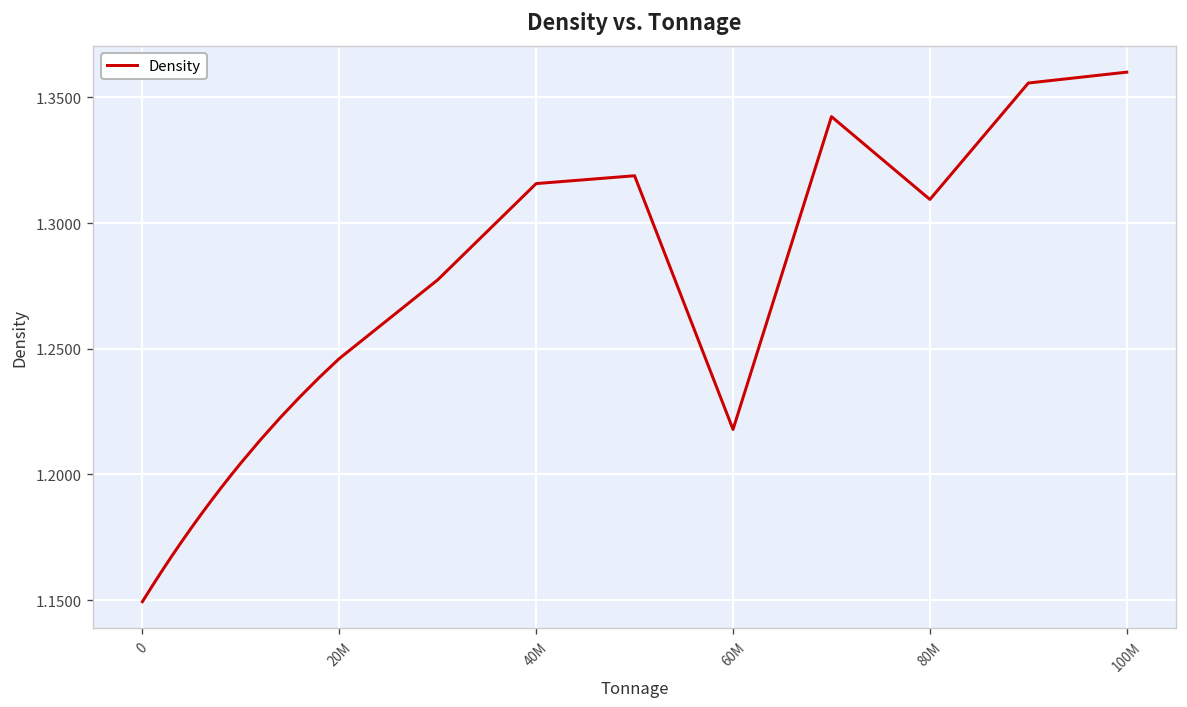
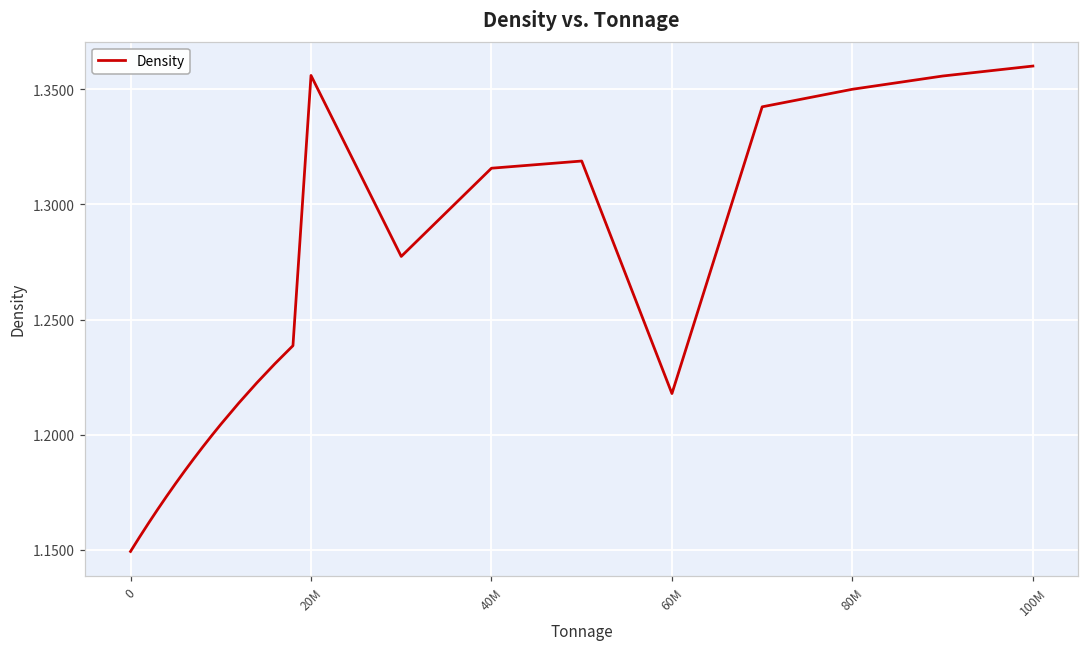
20M: 1.246 -> 1.356
80M: 1.309 -> 1.350
